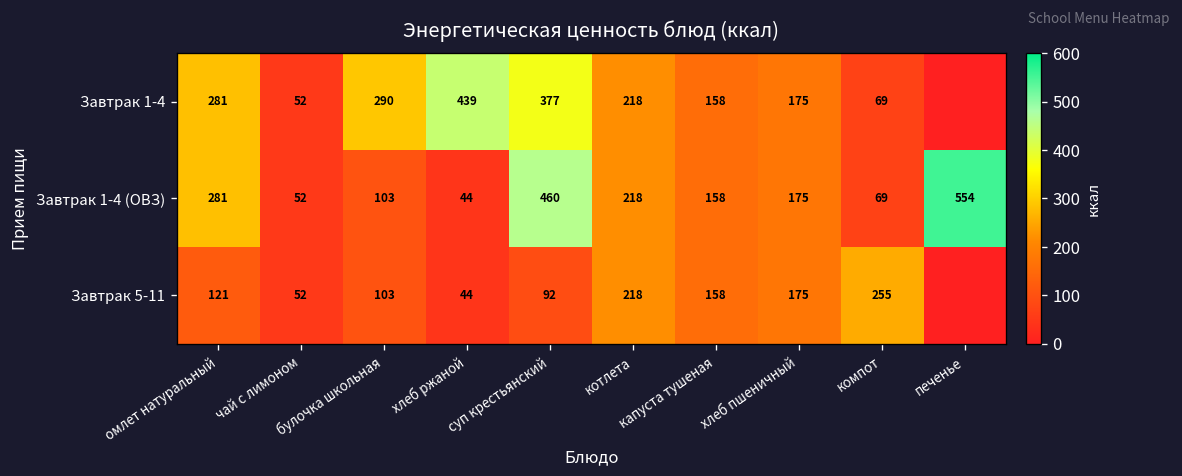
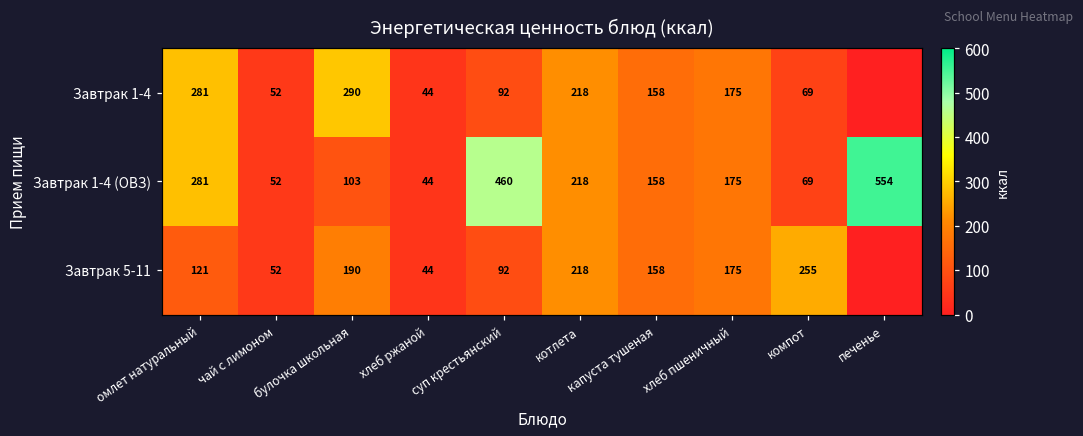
Завтрак 1-4, хлеб ржаной: 439 -> 44
Завтрак 1-4, суп крестьянский: 377 -> 92
Завтрак 5-11, булочка школьная: 103 -> 190
